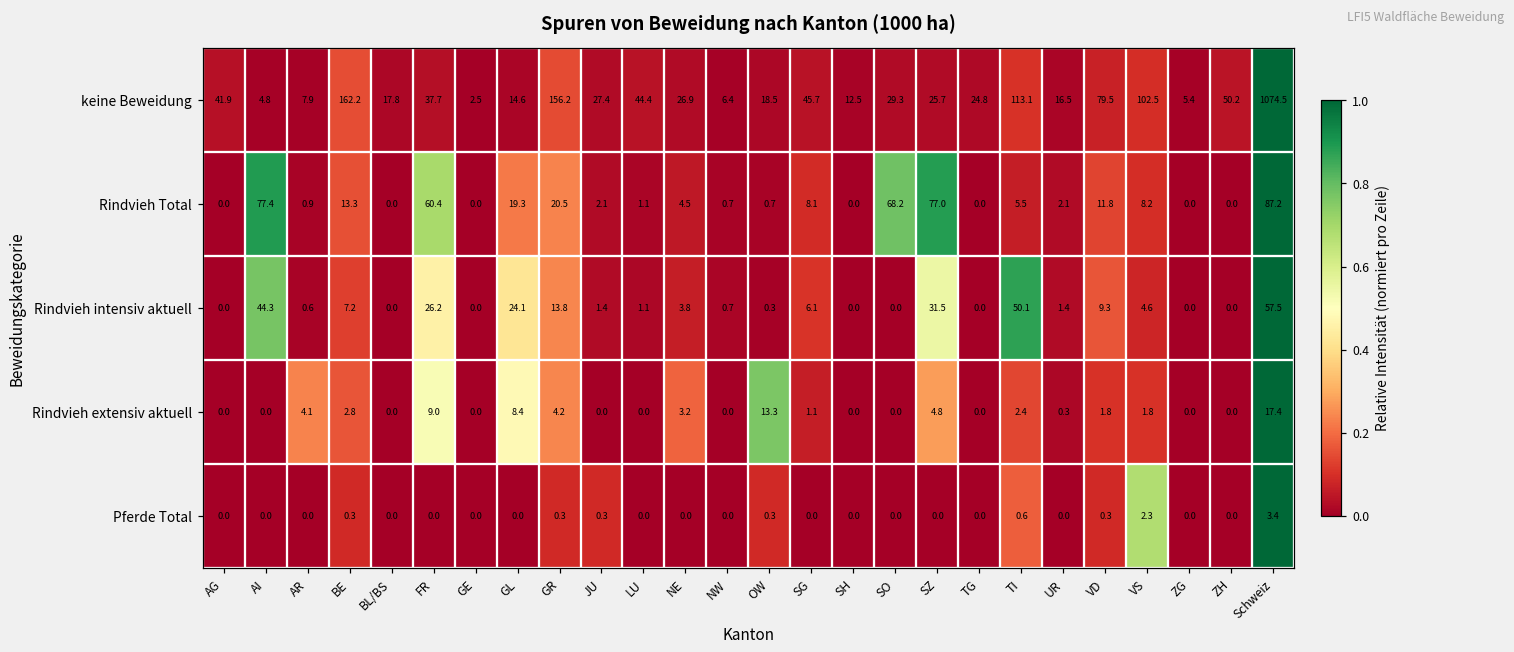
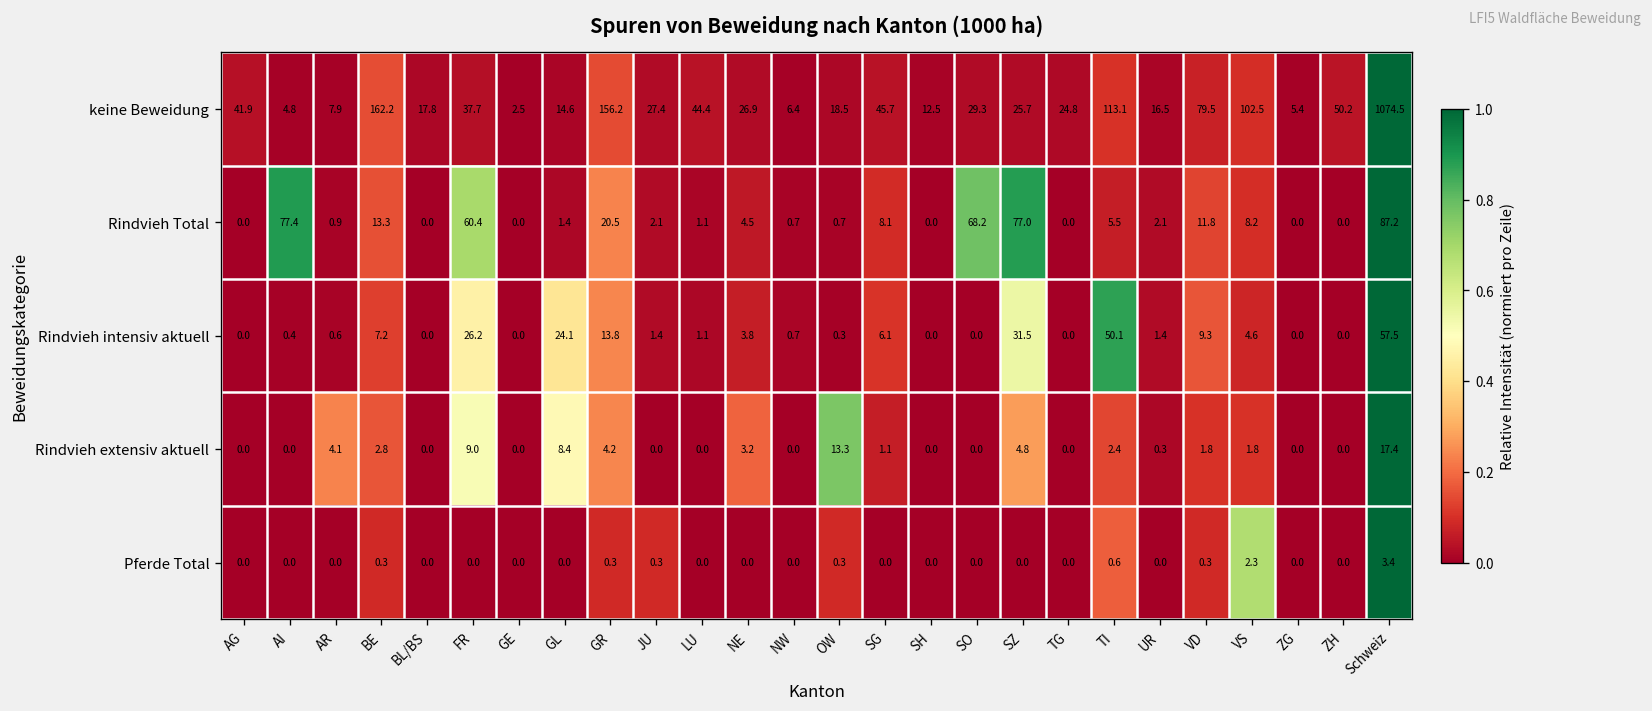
Rindvieh Total, GL: 19.3 -> 1.4
Rindvieh intensiv aktuell, AI: 44.3 -> 0.4
